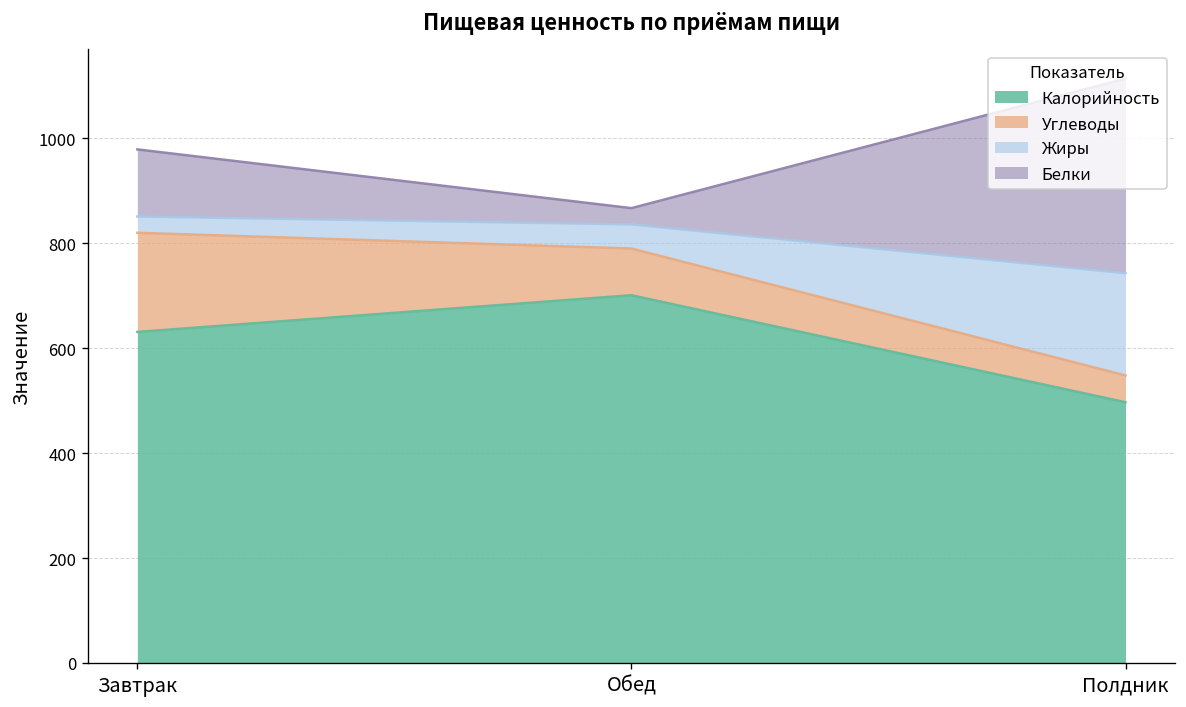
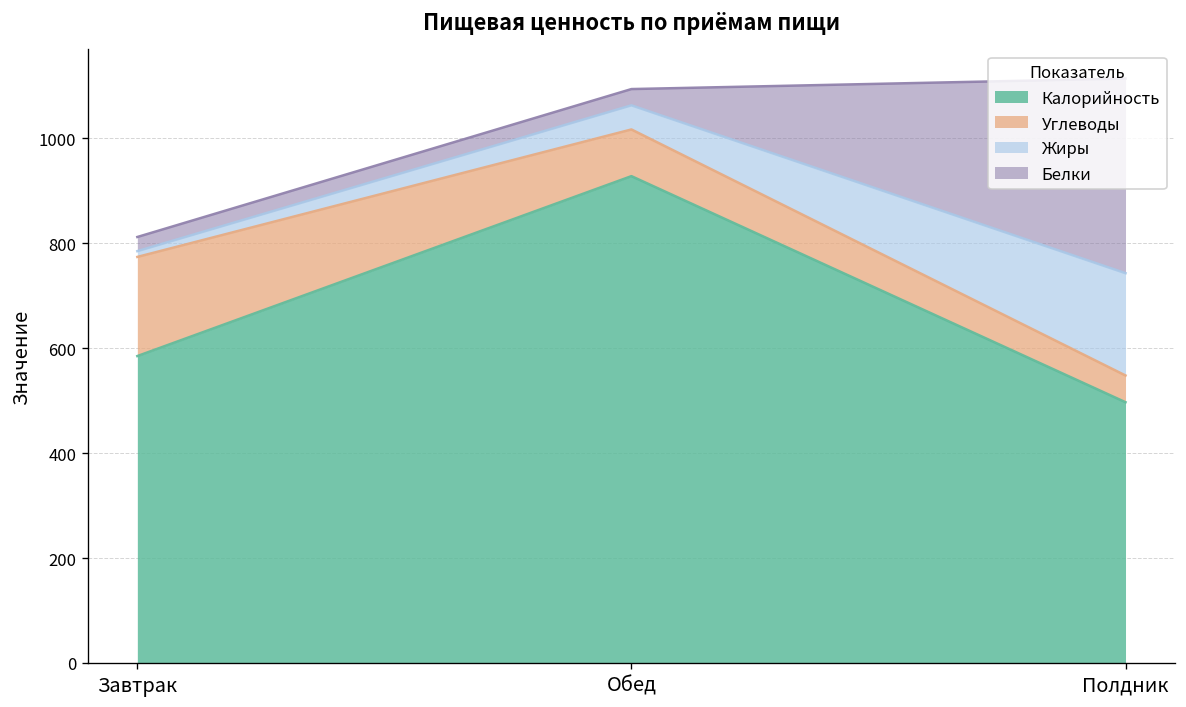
Калорийность, Завтрак: 630 -> 590
Жиры, Завтрак: 30 -> 10
Белки, Завтрак: 130 -> 30
Калорийность, Обед: 700 -> 930
